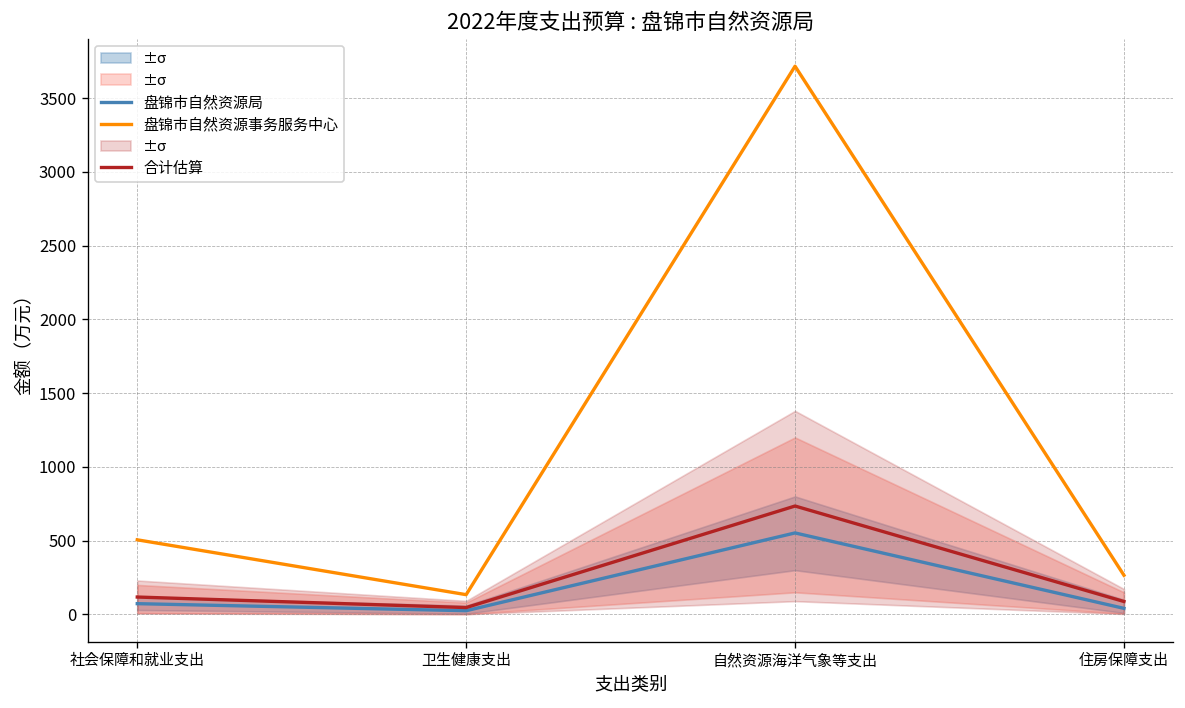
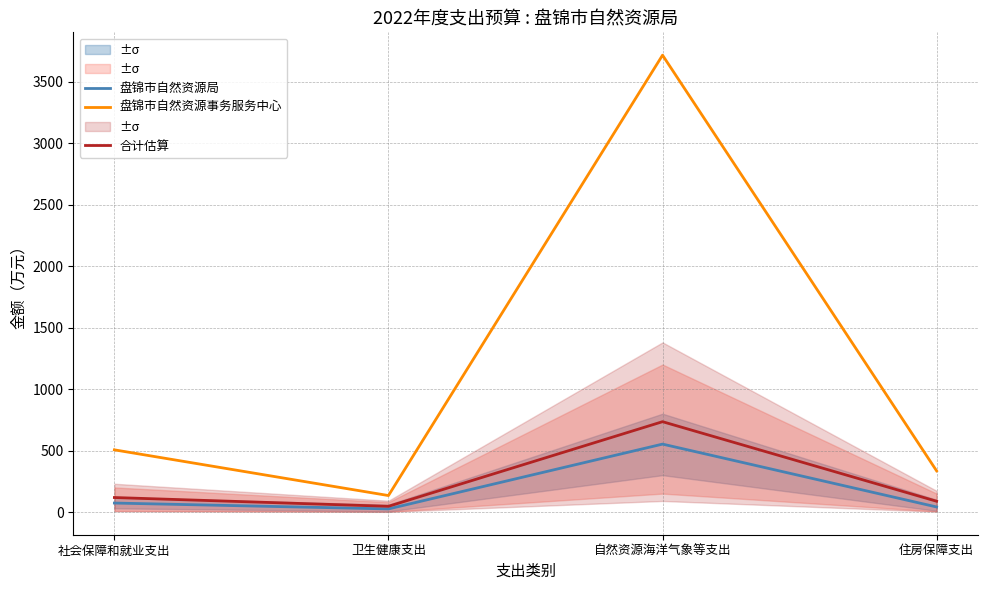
盘锦市自然资源事务服务中心, 住房保障支出: 270 -> 330
